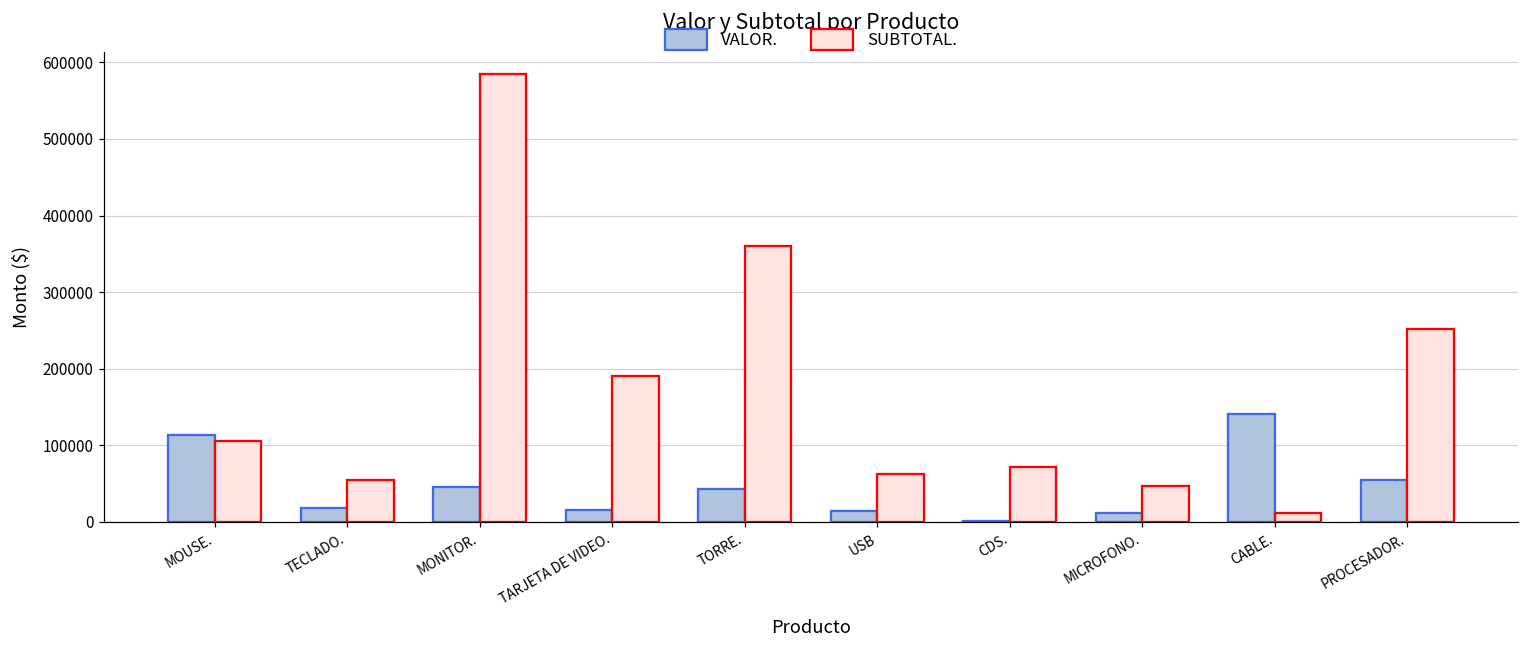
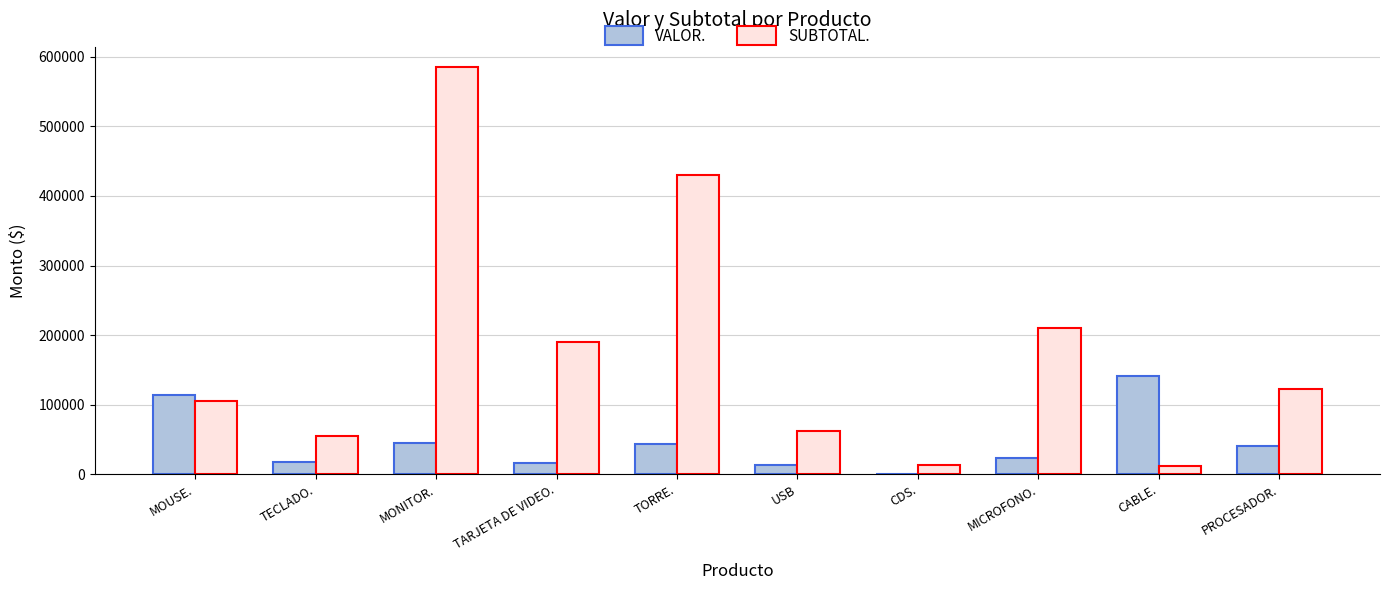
SUBTOTAL., TORRE.: 360000 -> 430000
SUBTOTAL., CDS.: 70000 -> 10000
VALOR., MICROFONO.: 10000 -> 20000
SUBTOTAL., MICROFONO.: 50000 -> 210000
VALOR., PROCESADOR.: 60000 -> 40000
SUBTOTAL., PROCESADOR.: 250000 -> 120000
